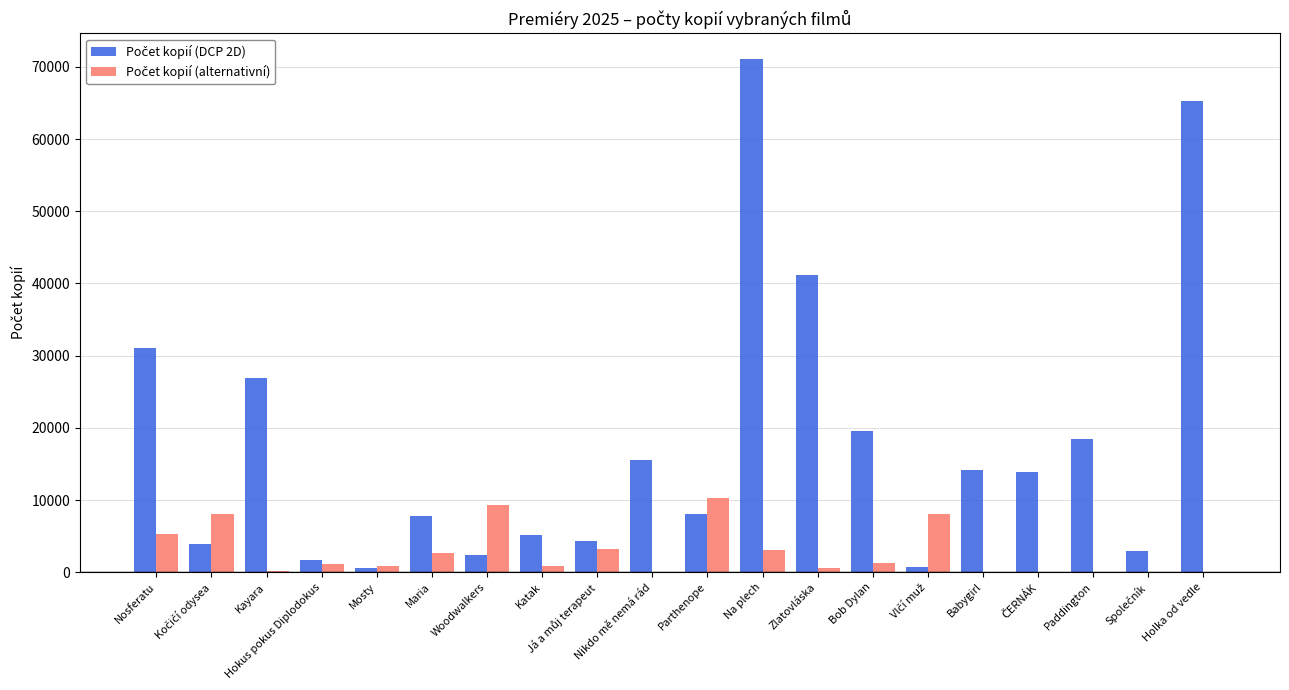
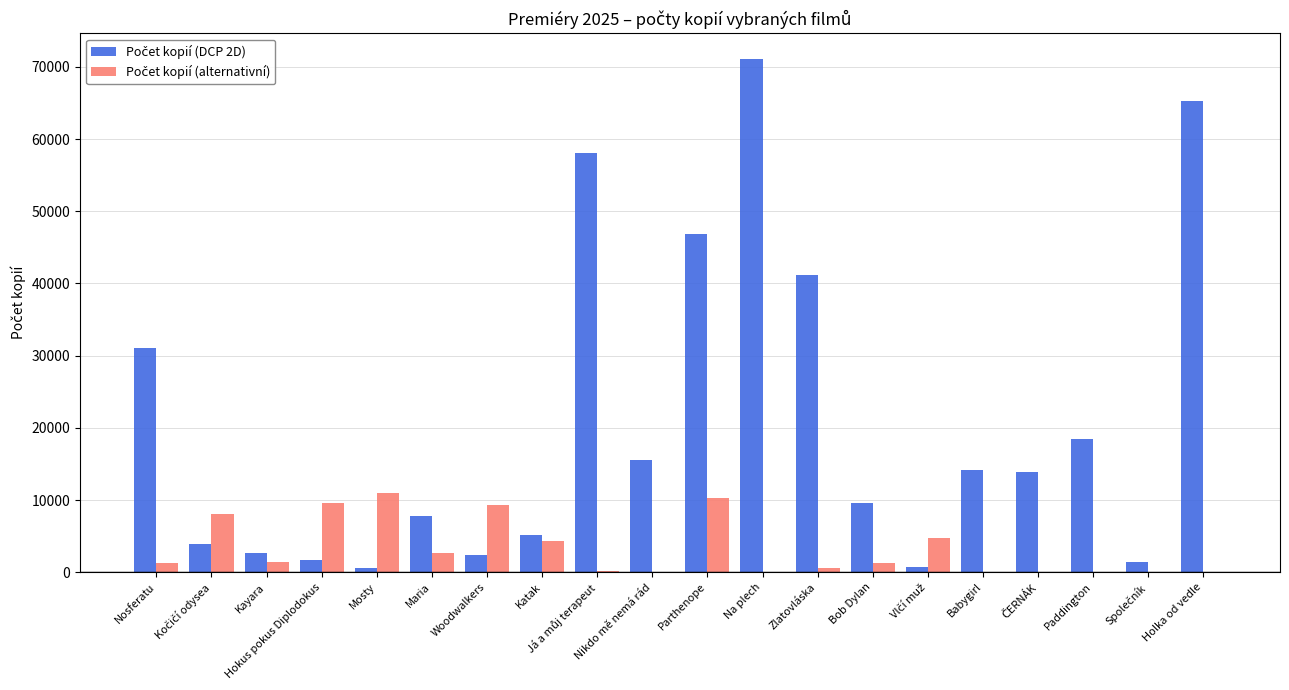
Počet kopií (alternativní), Nosferatu: 5000 -> 1000
Počet kopií (DCP 2D), Kayara: 27000 -> 3000
Počet kopií (alternativní), Kayara: 0 -> 1000
Počet kopií (alternativní), Hokus pokus Diplodokus: 1000 -> 10000
Počet kopií (alternativní), Mosty: 1000 -> 11000
Počet kopií (alternativní), Katak: 1000 -> 4000
Počet kopií (DCP 2D), Já a můj terapeut: 4000 -> 58000
Počet kopií (alternativní), Já a můj terapeut: 3000 -> 0
Počet kopií (DCP 2D), Parthenope: 8000 -> 47000
Počet kopií (alternativní), Na plech: 3000 -> 0
Počet kopií (DCP 2D), Bob Dylan: 20000 -> 10000
Počet kopií (alternativní), Vlčí muž: 8000 -> 5000
Počet kopií (DCP 2D), Společník: 3000 -> 1000
